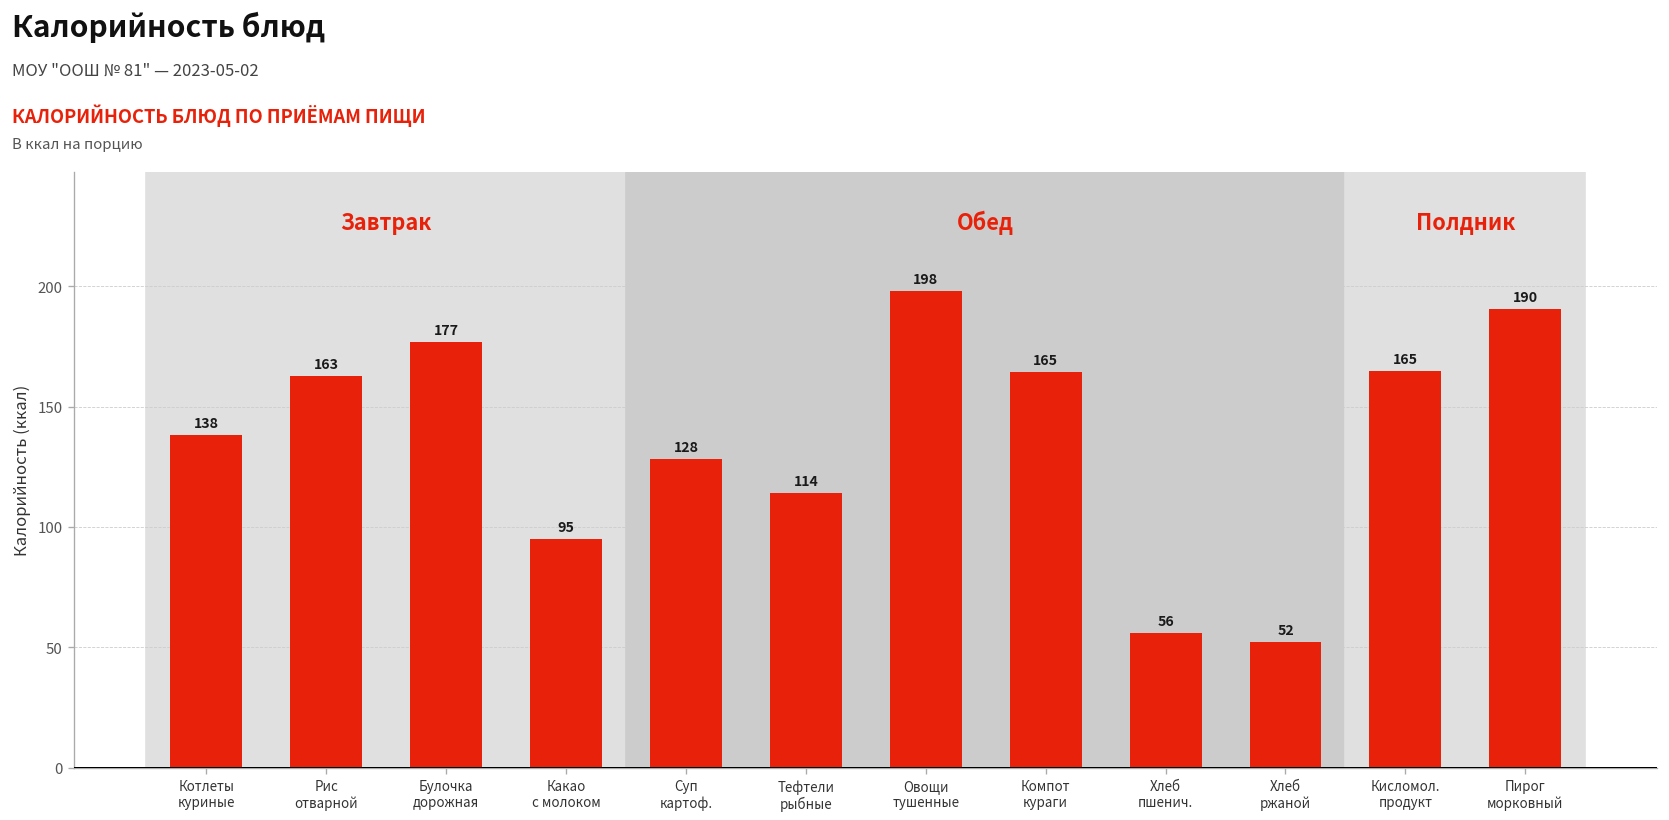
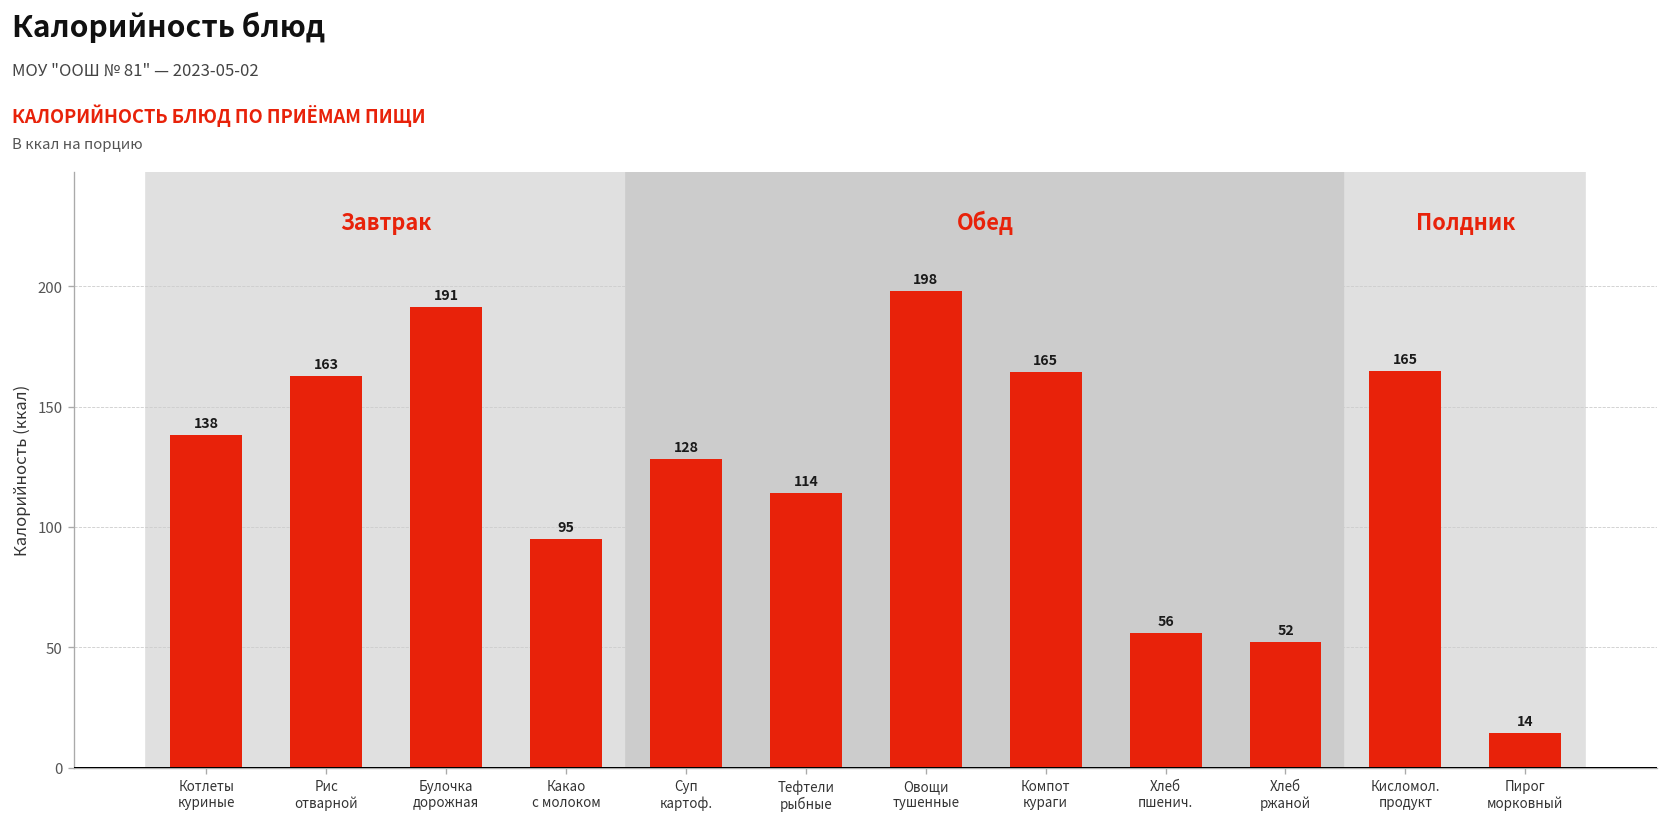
Булочка дорожная: 177 -> 191
Пирог морковный: 190 -> 14
